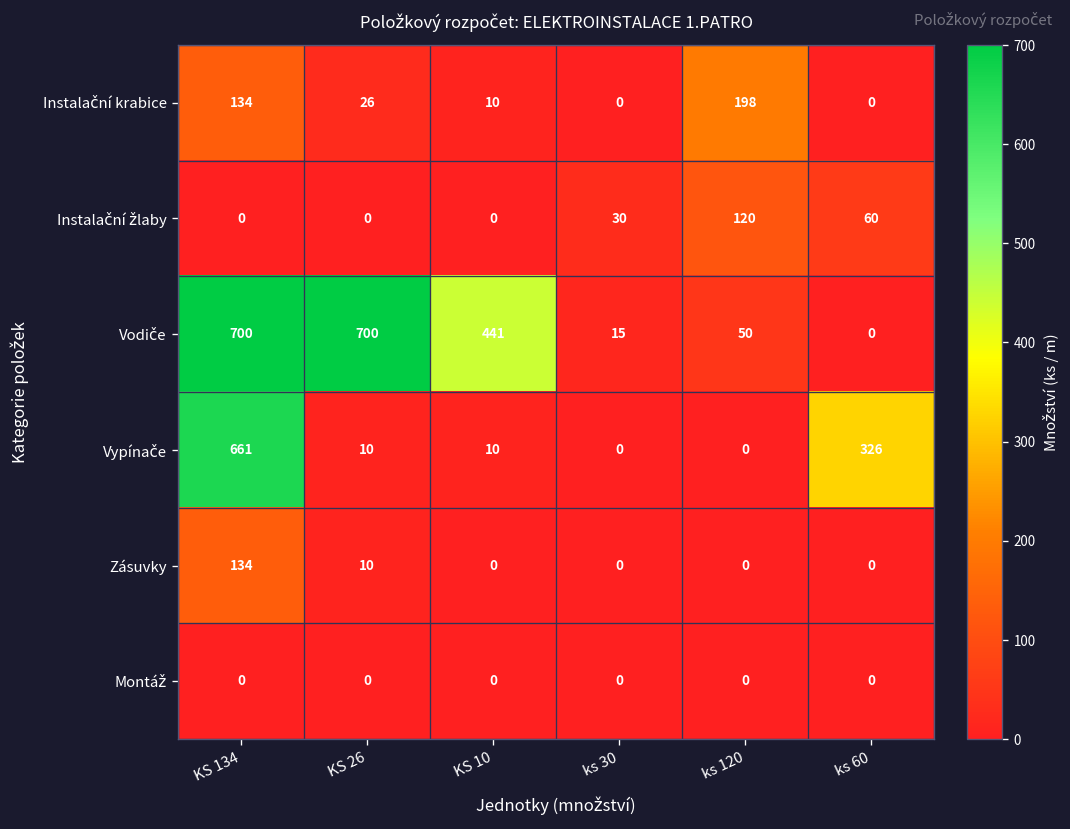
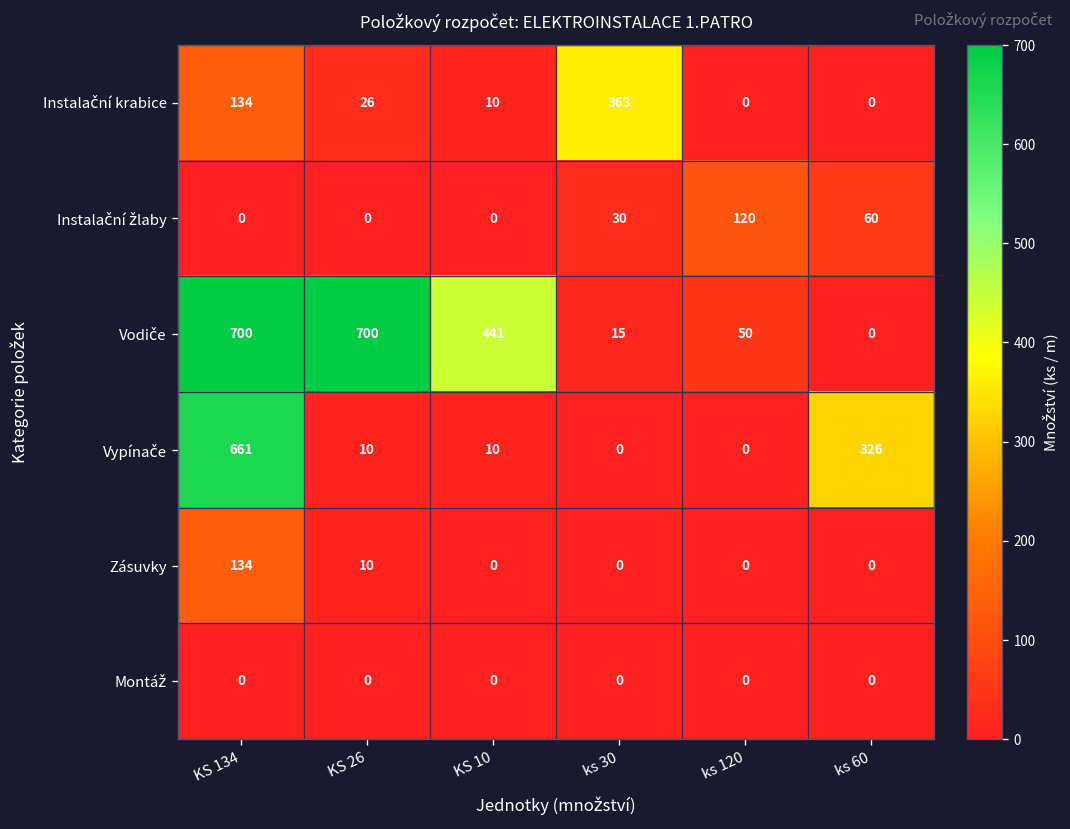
Instalační krabice, ks 30: 0 -> 363
Instalační krabice, ks 120: 198 -> 0
